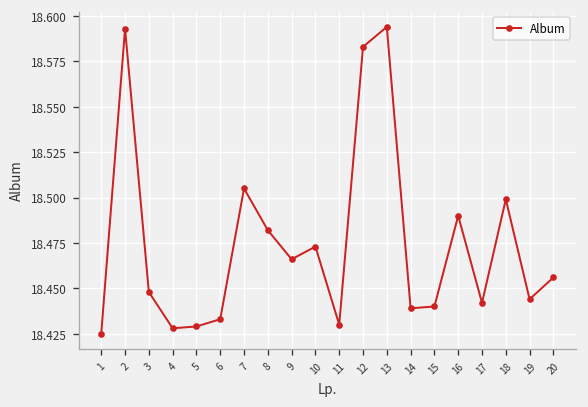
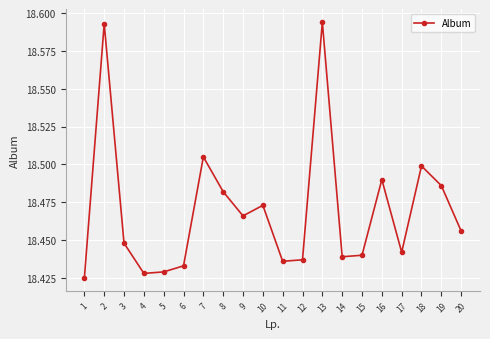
11: 18.430 -> 18.436
12: 18.583 -> 18.437
19: 18.444 -> 18.486
